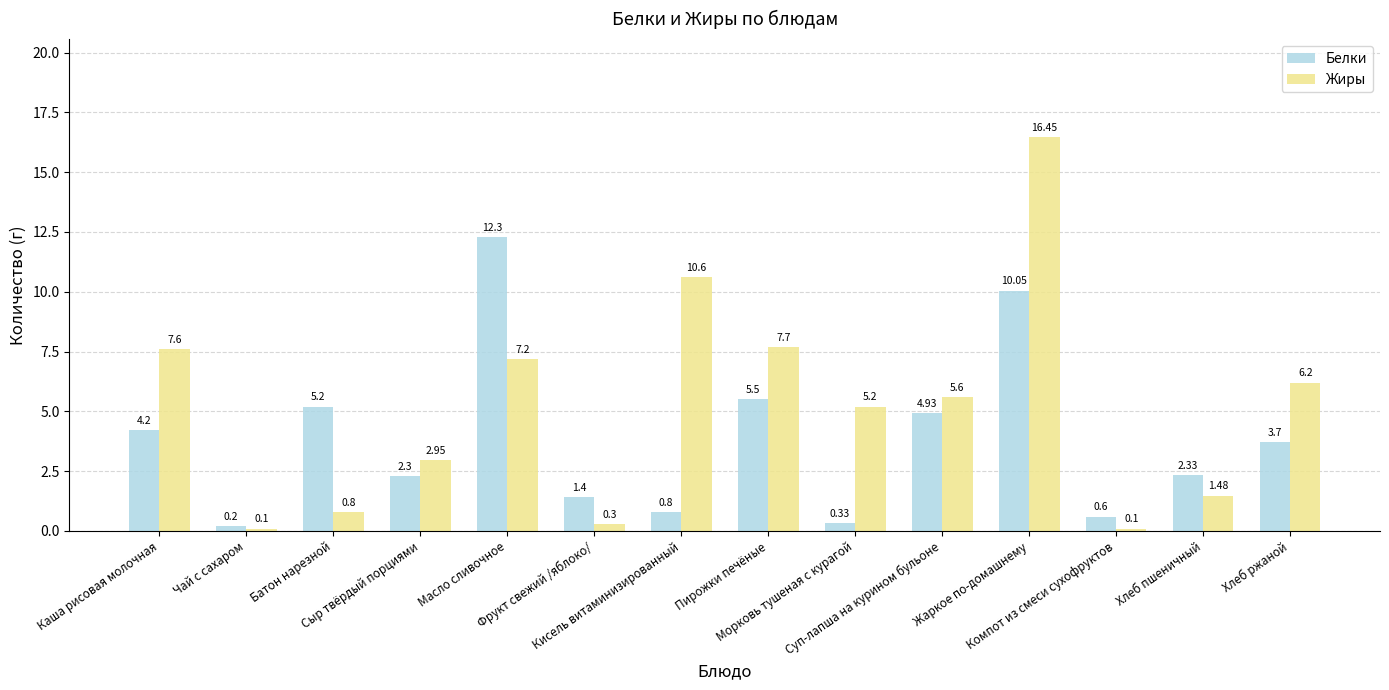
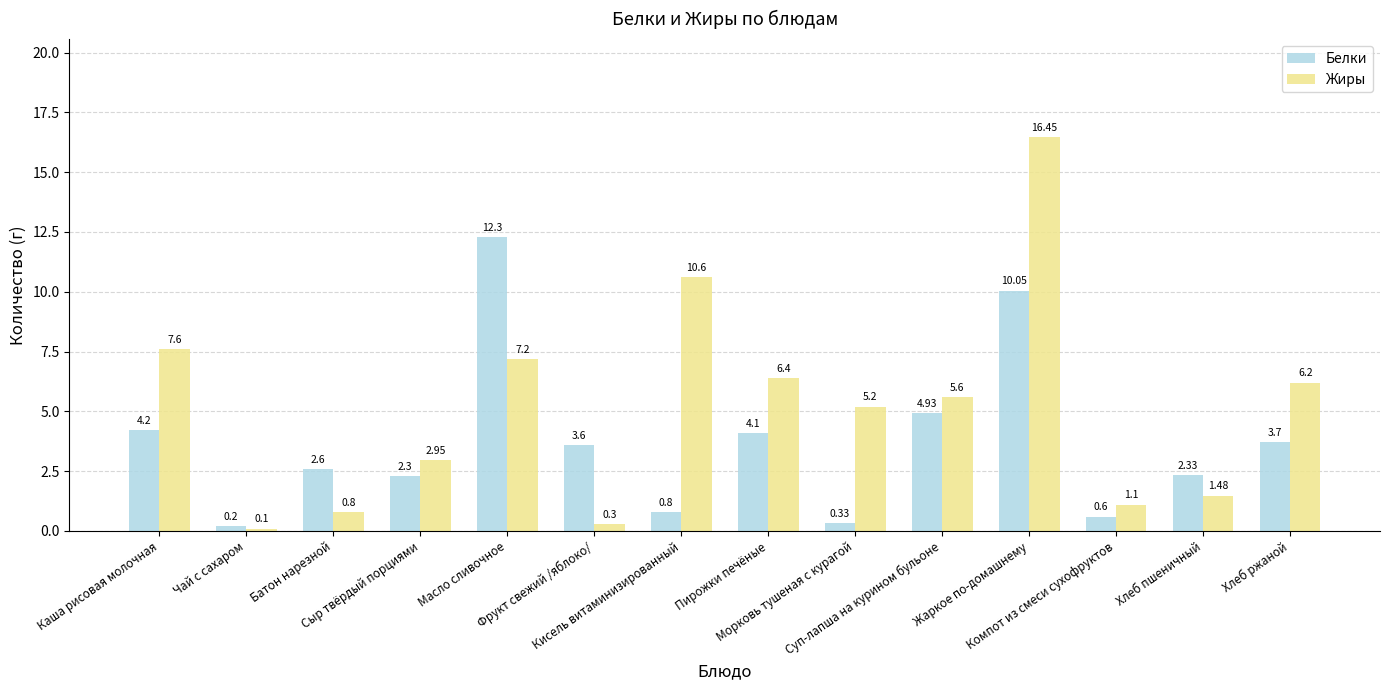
Белки, Батон нарезной: 5.2 -> 2.6
Белки, Фрукт свежий /яблоко/: 1.4 -> 3.6
Белки, Пирожки печёные: 5.5 -> 4.1
Жиры, Пирожки печёные: 7.7 -> 6.4
Жиры, Компот из смеси сухофруктов: 0.1 -> 1.1
